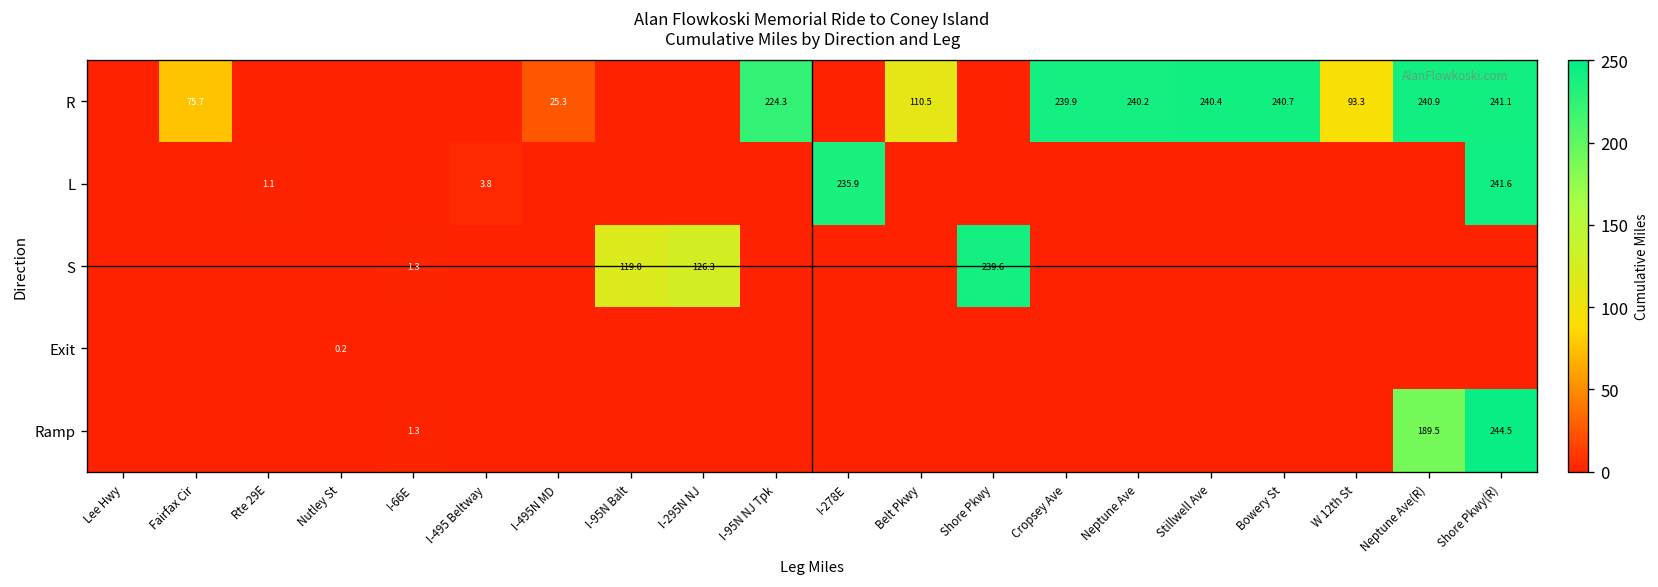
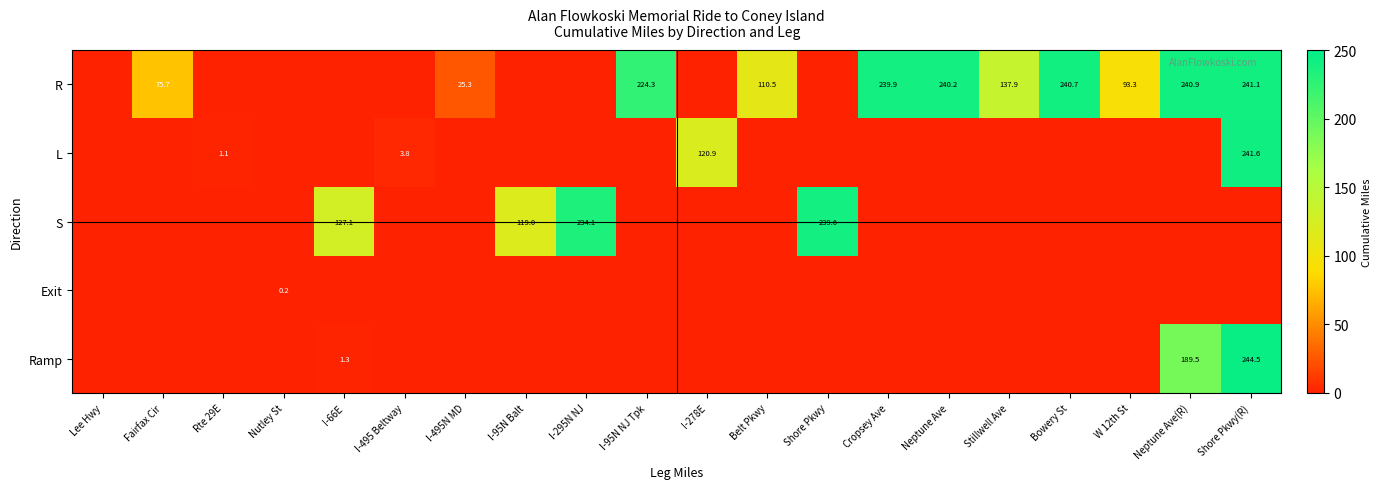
R, Stillwell Ave: 240.4 -> 137.9
L, I-278E: 235.9 -> 120.9
S, I-66E: 1.3 -> 127.1
S, I-295N NJ: 126.3 -> 234.1
